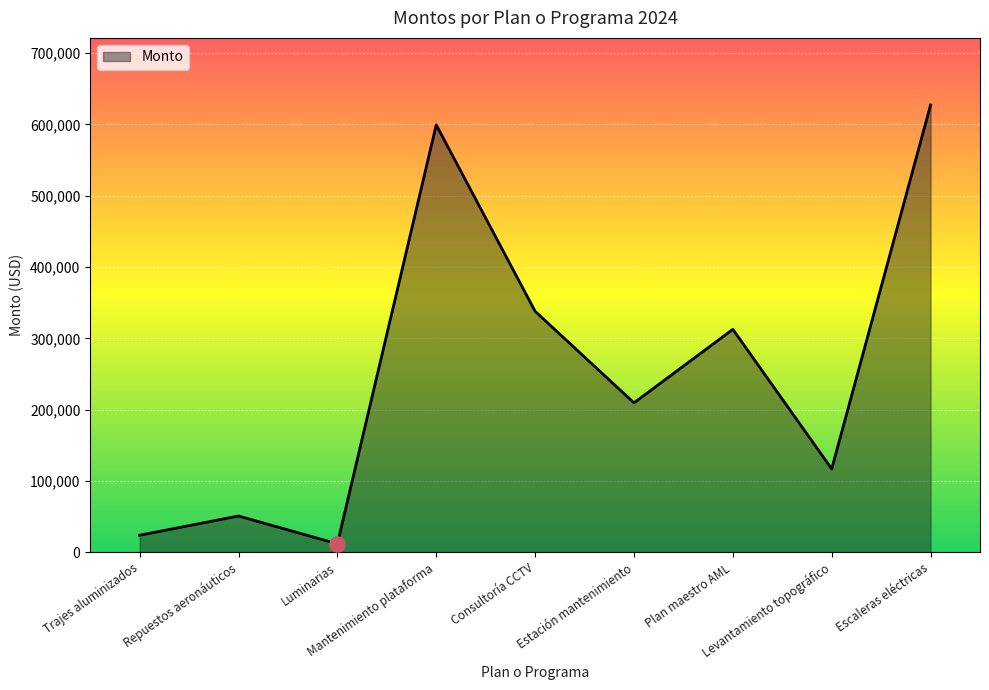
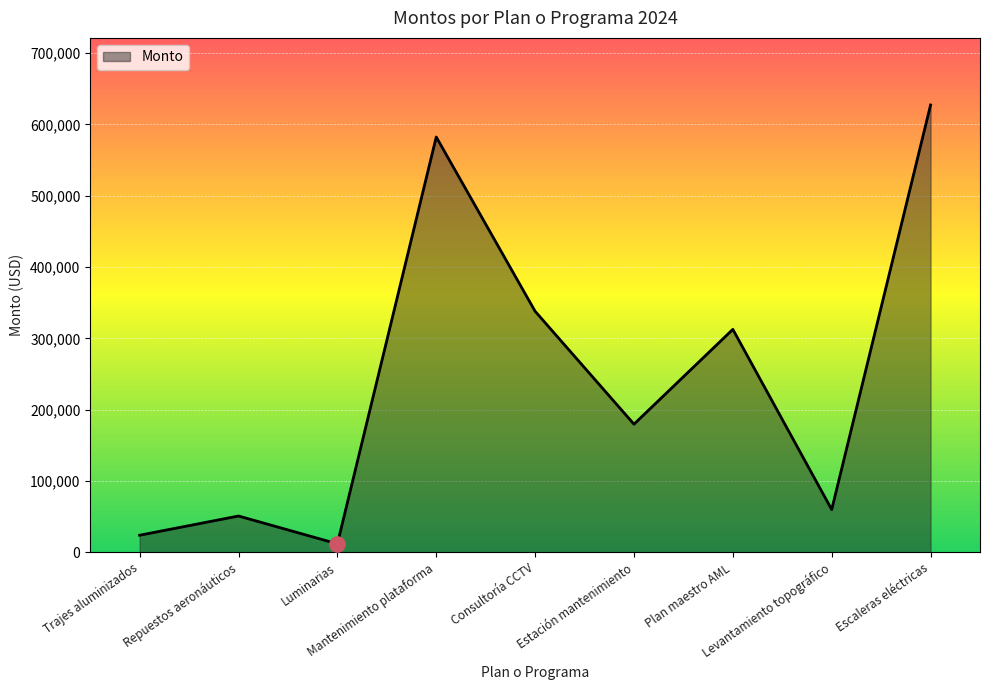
Monto, Mantenimiento plataforma: 600,000 -> 580,000
Monto, Estación mantenimiento: 210,000 -> 180,000
Monto, Levantamiento topográfico: 120,000 -> 60,000
